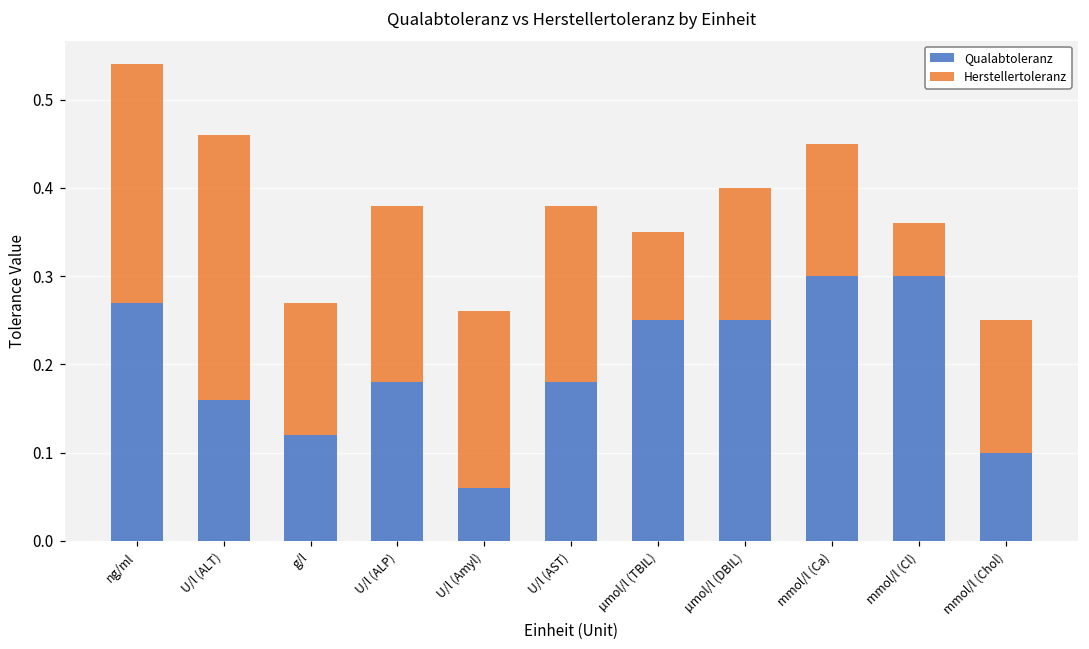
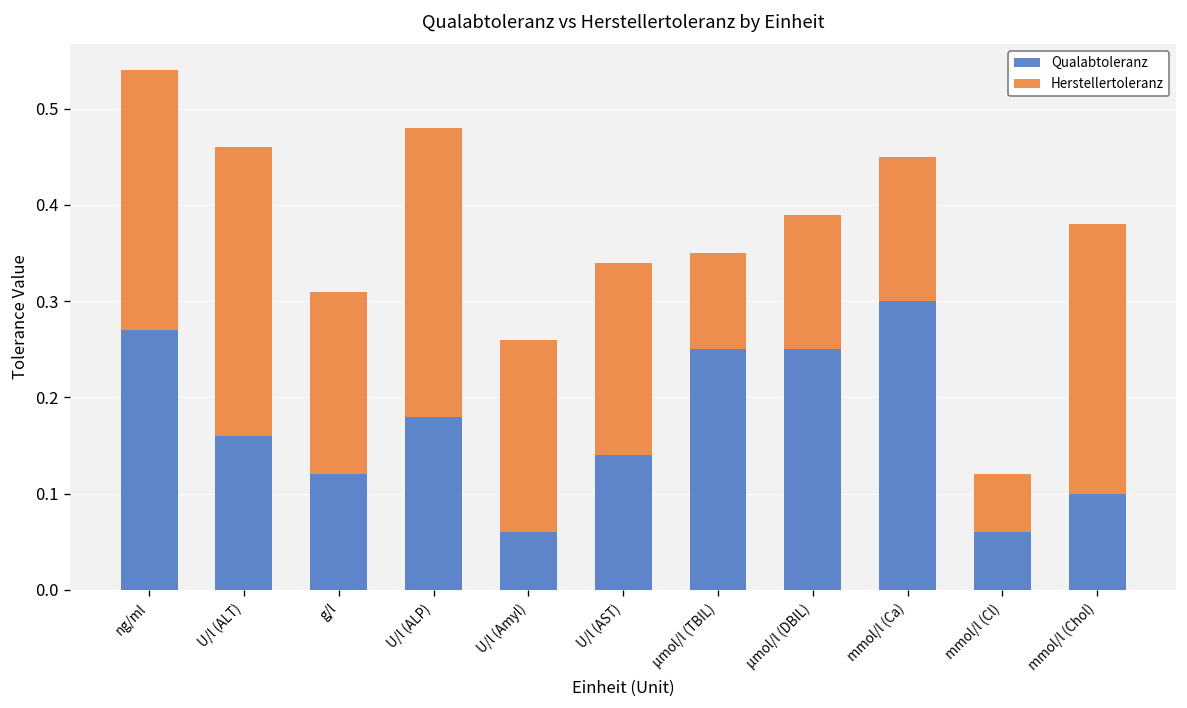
Herstellertoleranz, g/l: 0.15 -> 0.19
Herstellertoleranz, U/l (ALP): 0.2 -> 0.3
Qualabtoleranz, U/l (AST): 0.18 -> 0.14
Herstellertoleranz, µmol/l (DBIL): 0.15 -> 0.14
Qualabtoleranz, mmol/l (Cl): 0.30 -> 0.06
Herstellertoleranz, mmol/l (Chol): 0.15 -> 0.28
